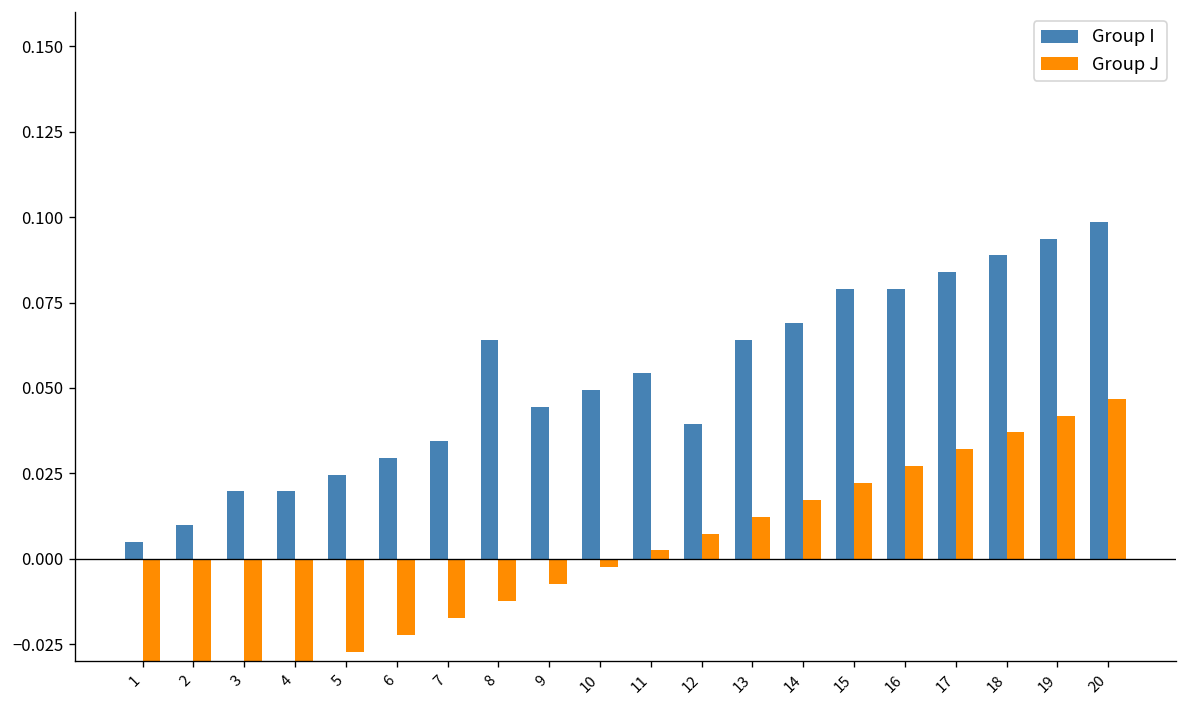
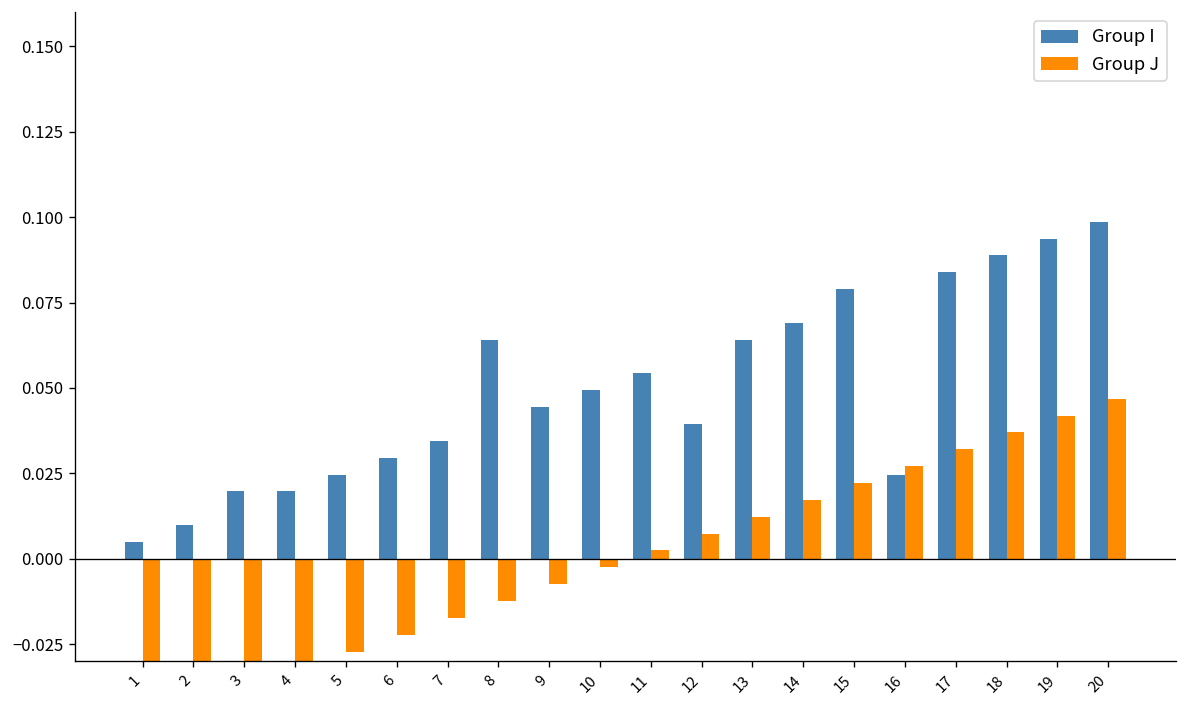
Group I, 16: 0.079 -> 0.025
